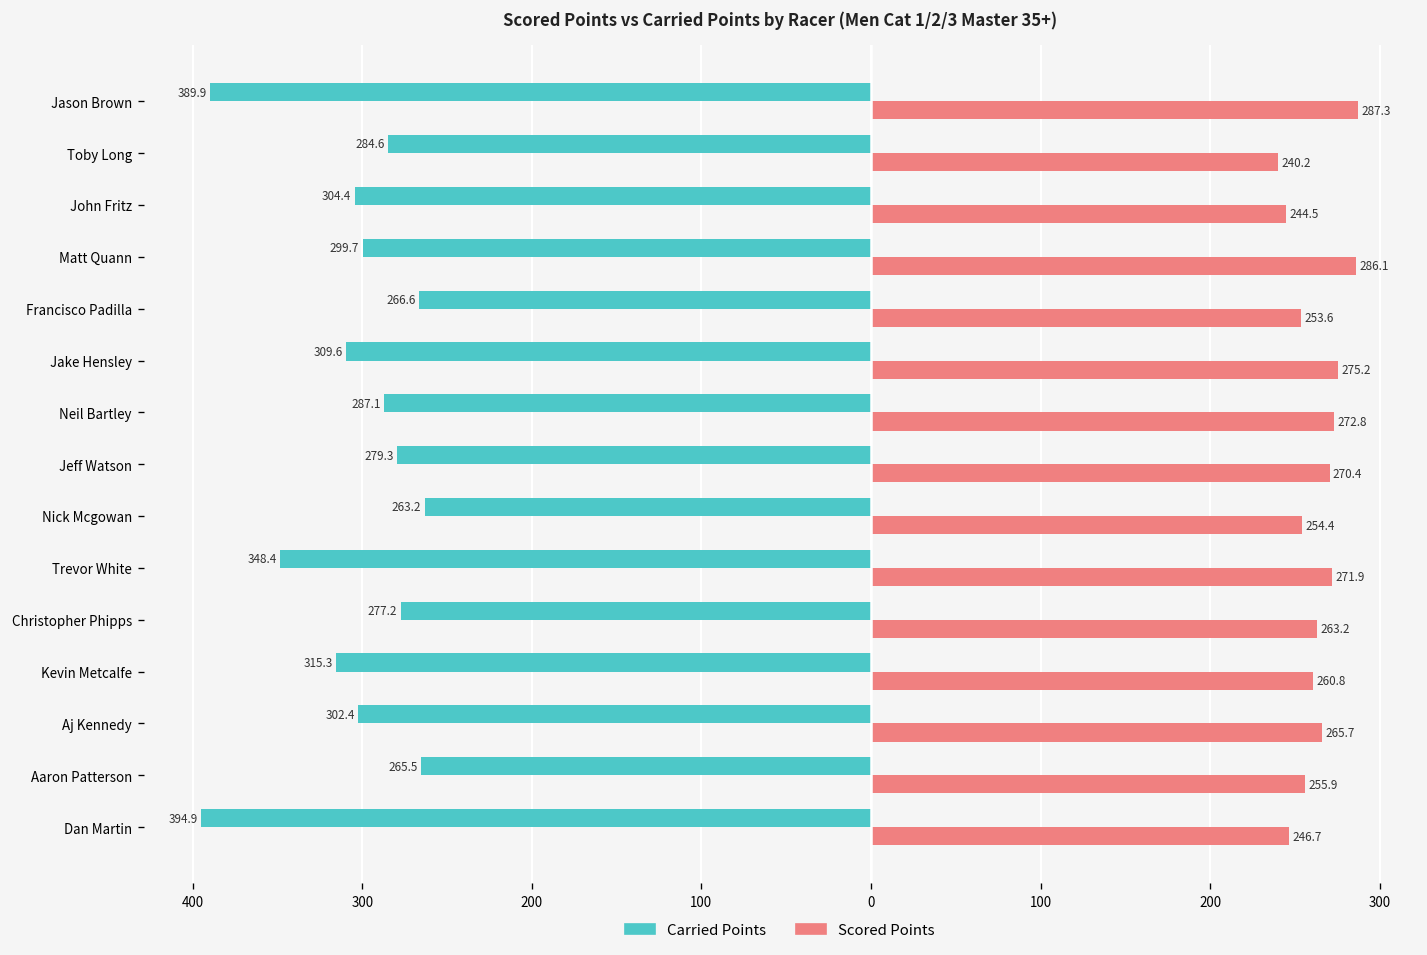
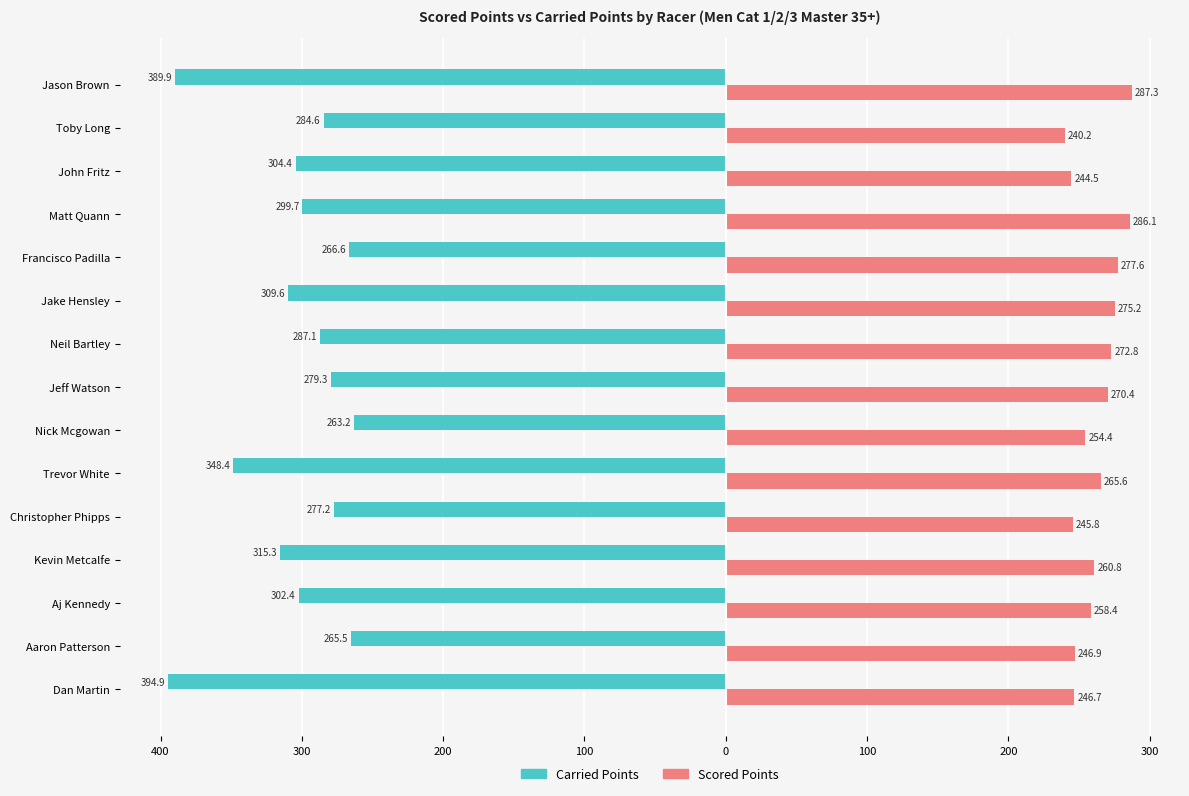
Scored Points, Francisco Padilla: 253.6 -> 277.6
Scored Points, Trevor White: 271.9 -> 265.6
Scored Points, Christopher Phipps: 263.2 -> 245.8
Scored Points, Aj Kennedy: 265.7 -> 258.4
Scored Points, Aaron Patterson: 255.9 -> 246.9
